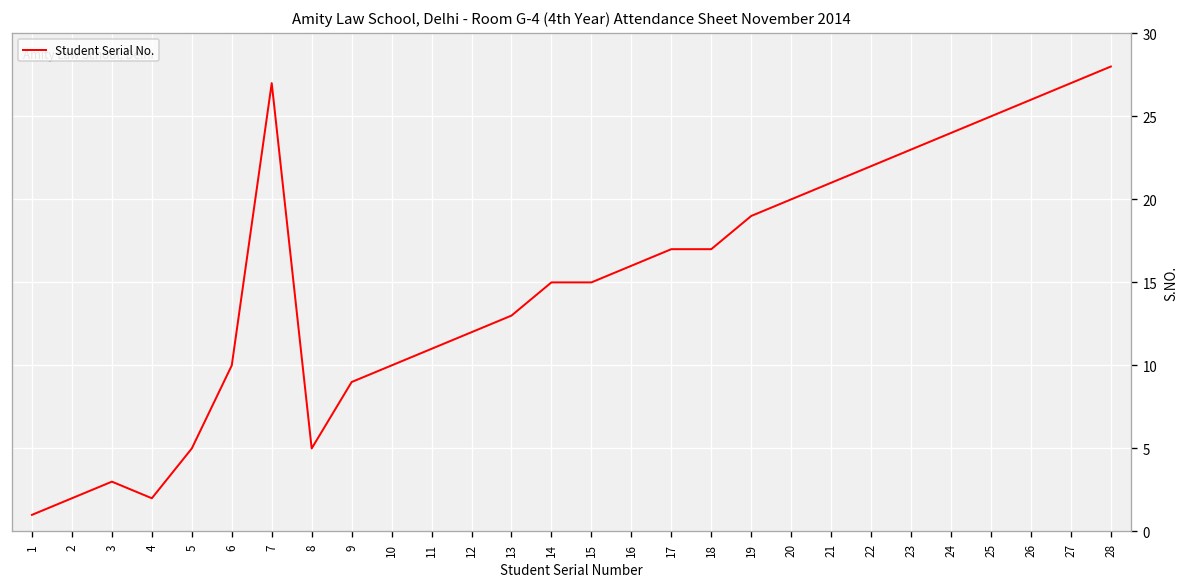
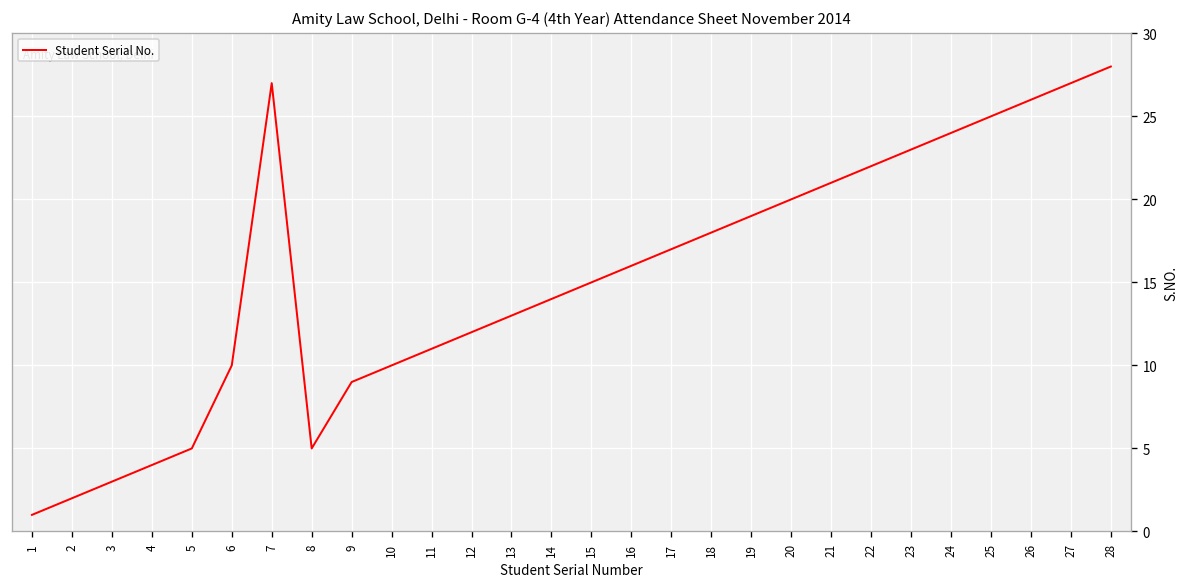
4: 2 -> 4
14: 15 -> 14
18: 17 -> 18
